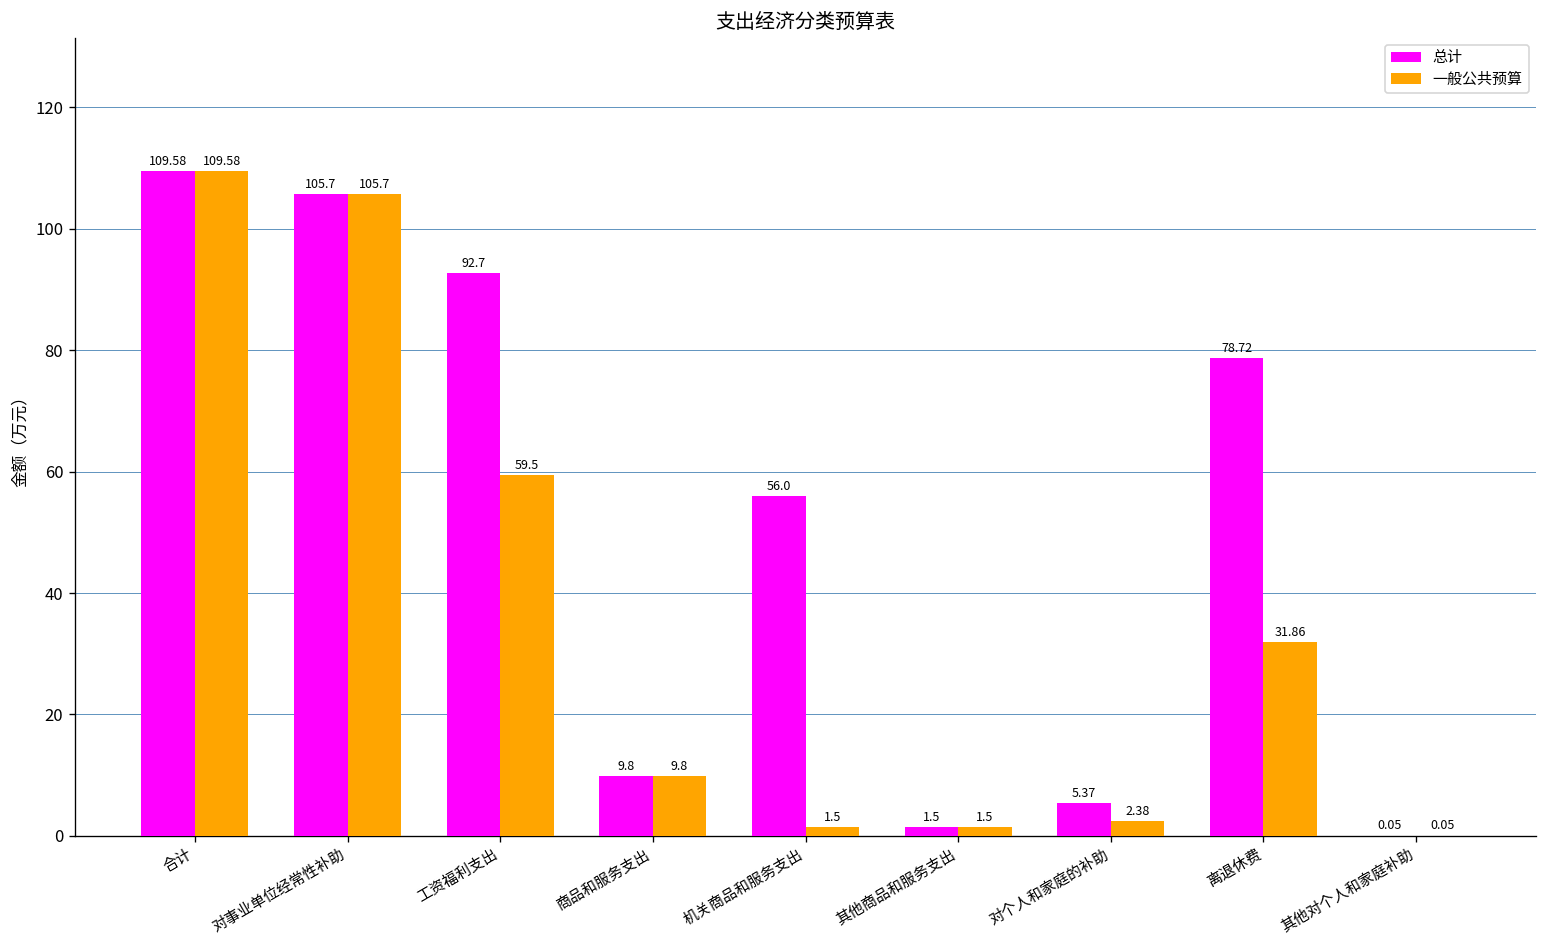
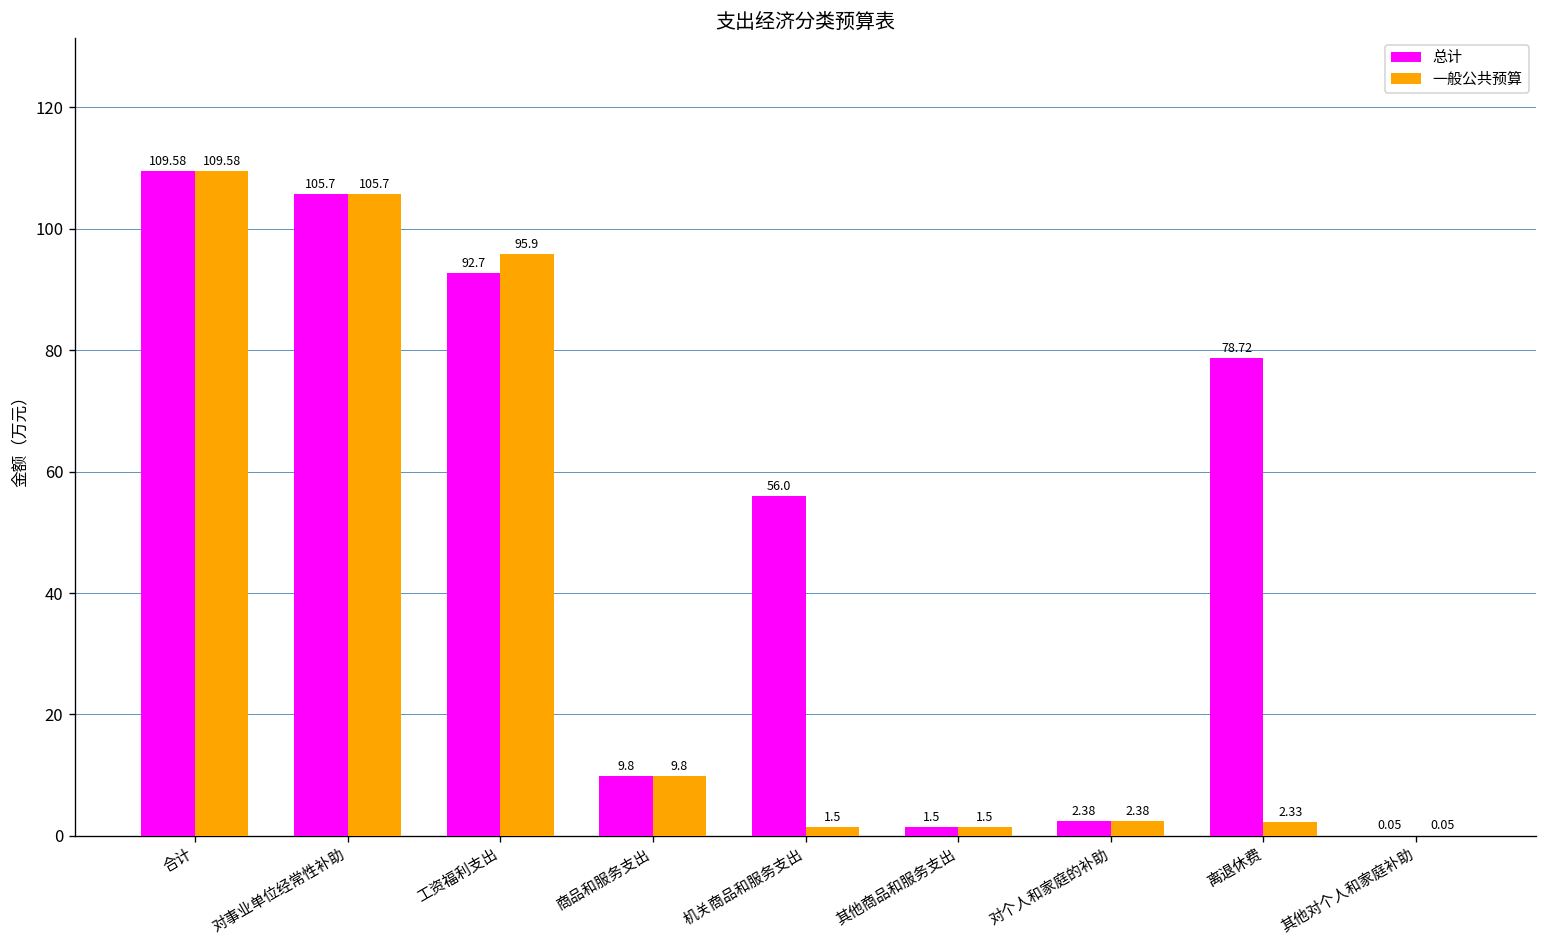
一般公共预算, 工资福利支出: 59.5 -> 95.9
总计, 对个人和家庭的补助: 5.37 -> 2.38
一般公共预算, 离退休费: 31.86 -> 2.33
